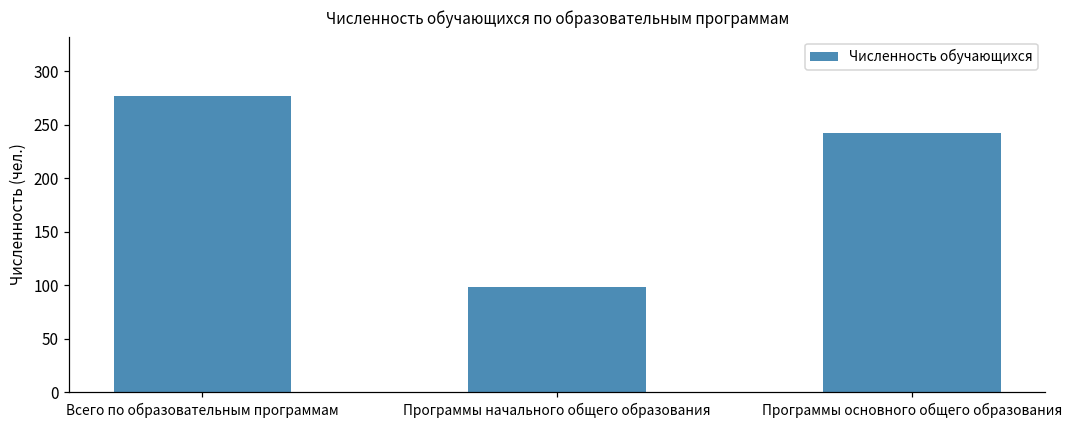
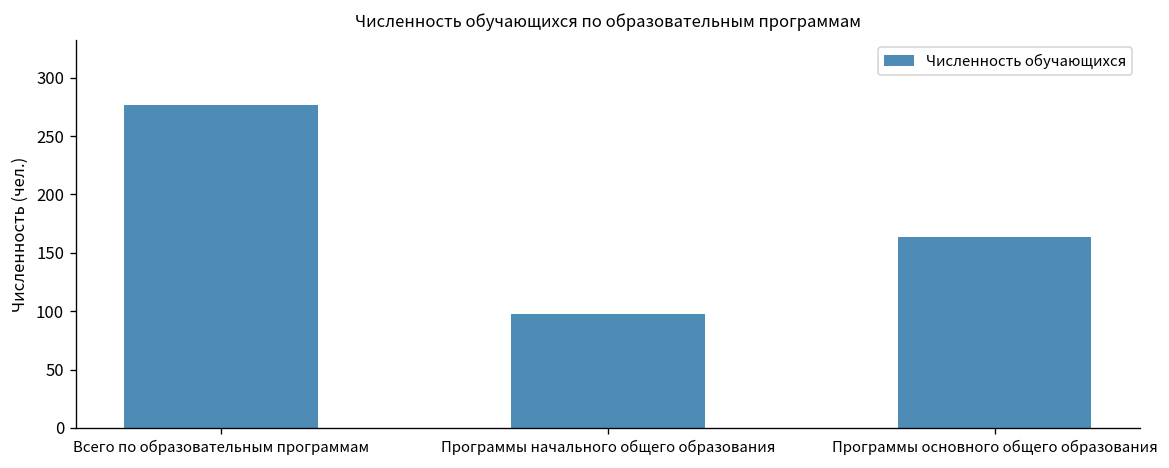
Программы основного общего образования: 240 -> 160
